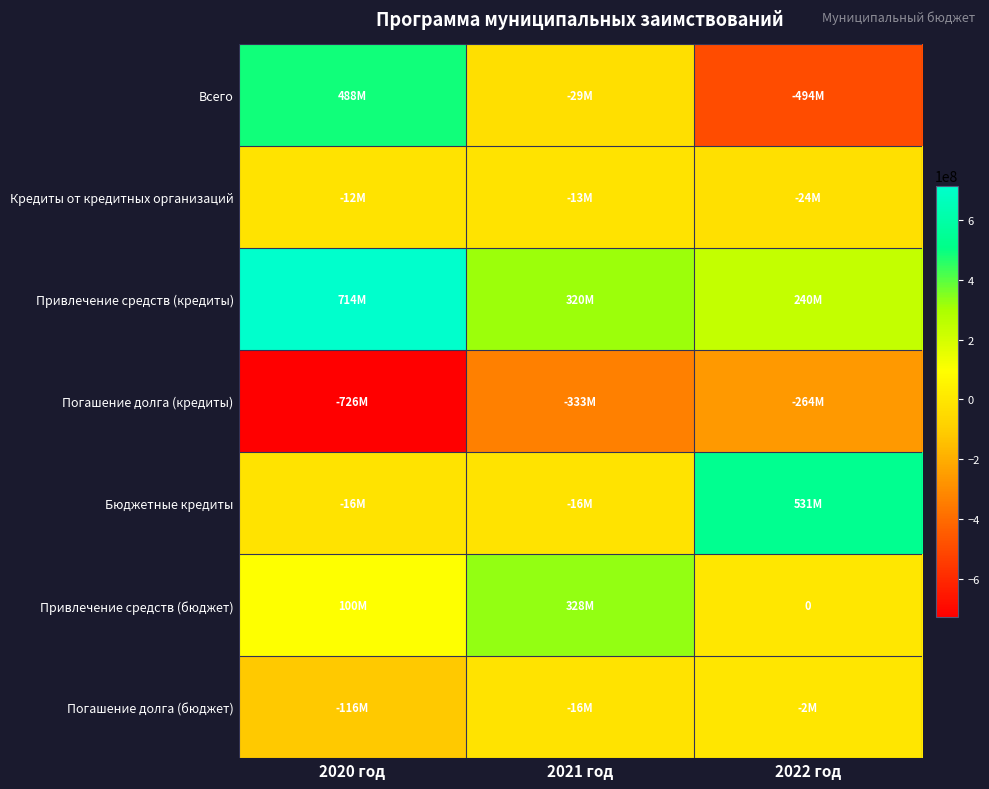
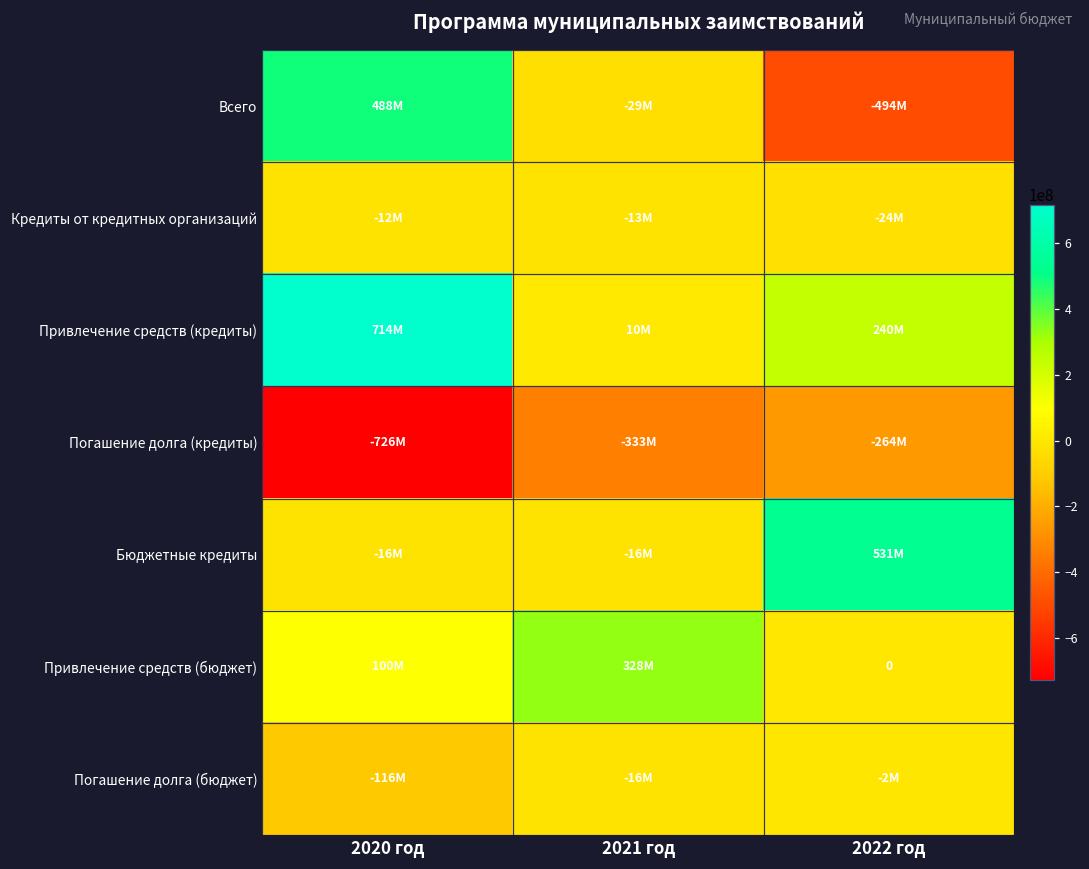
Привлечение средств (кредиты), 2021 год: 320M -> 10M
